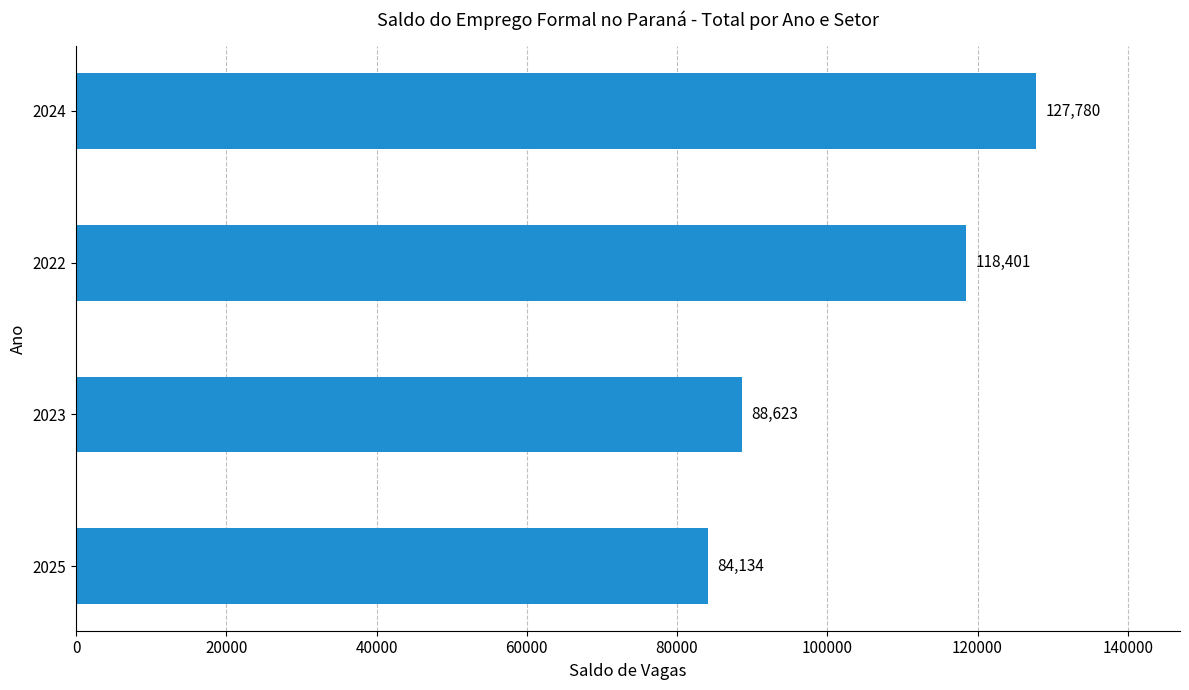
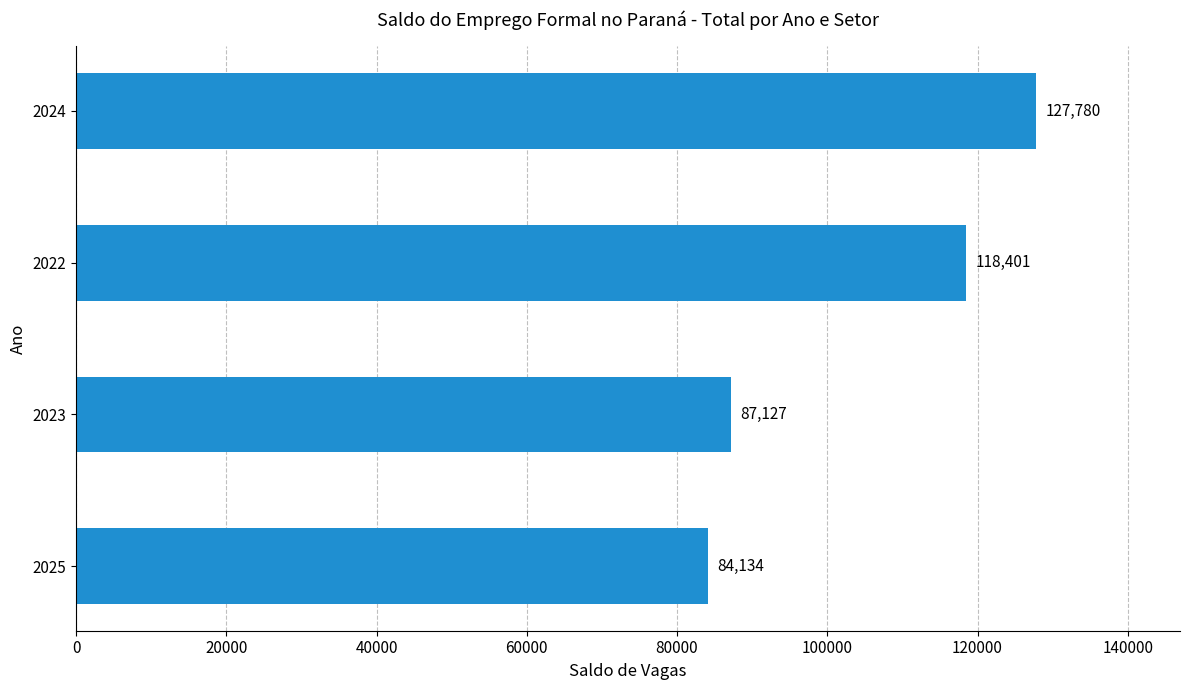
2023: 88,623 -> 87,127
